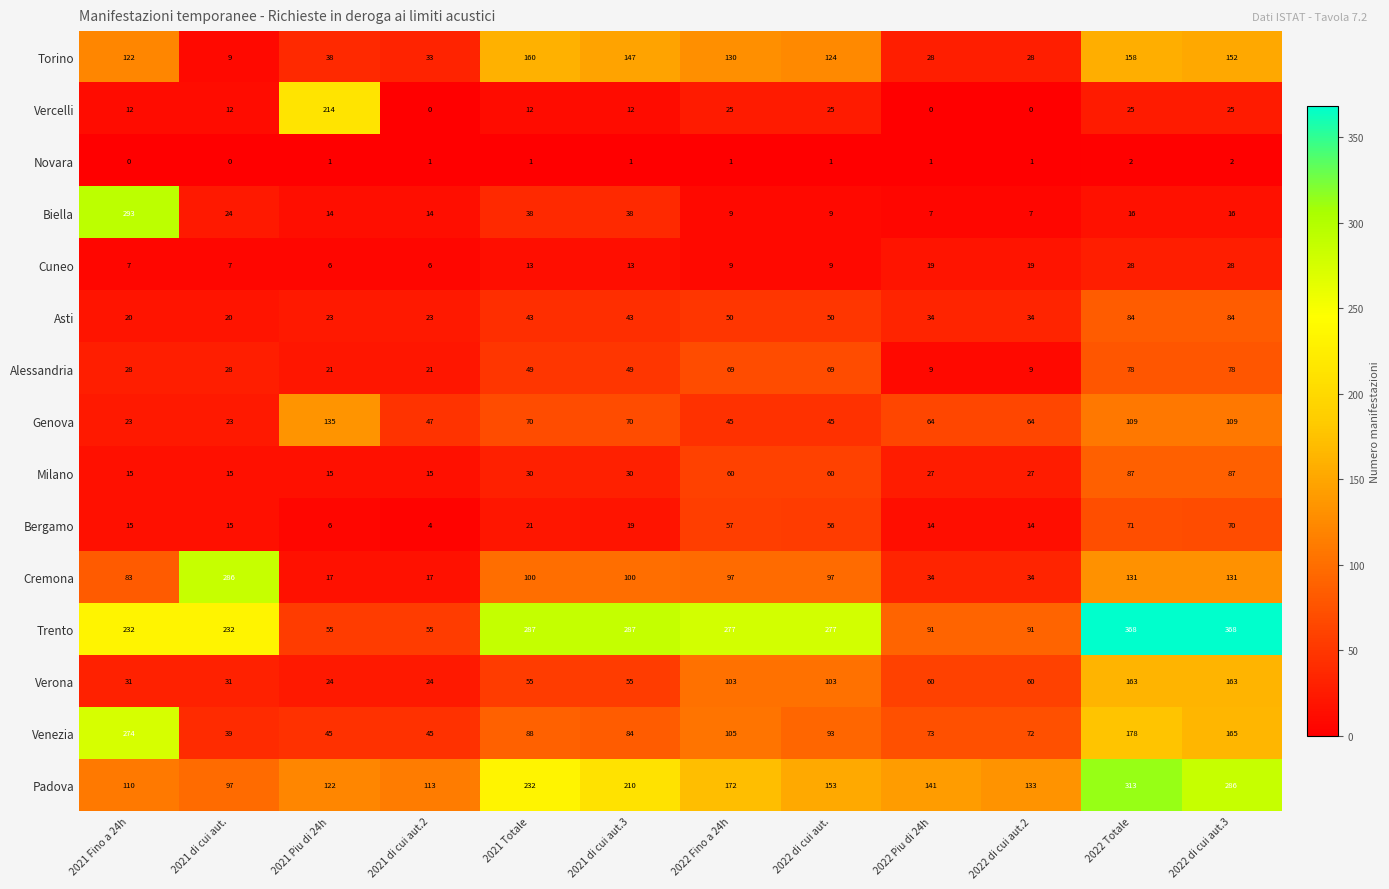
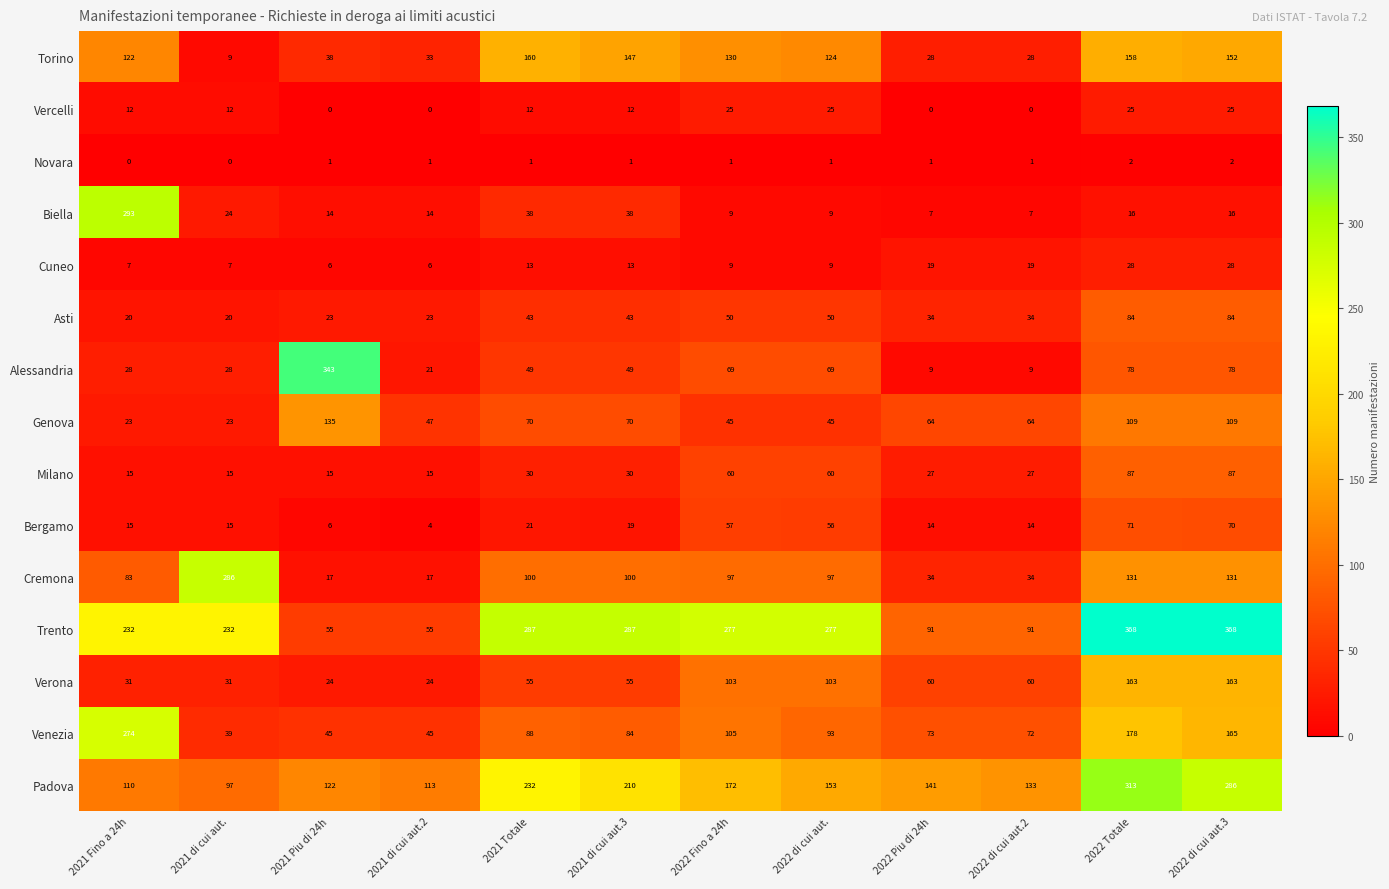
Vercelli, 2021 Piu di 24h: 214 -> 0
Alessandria, 2021 Piu di 24h: 21 -> 343
